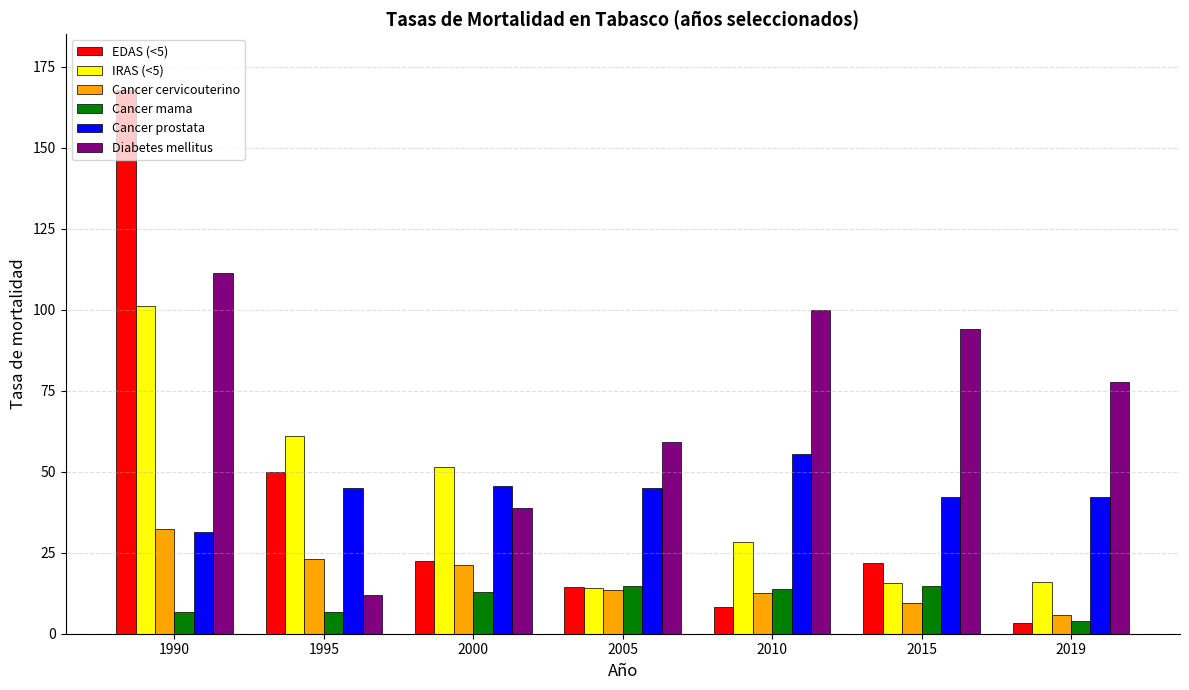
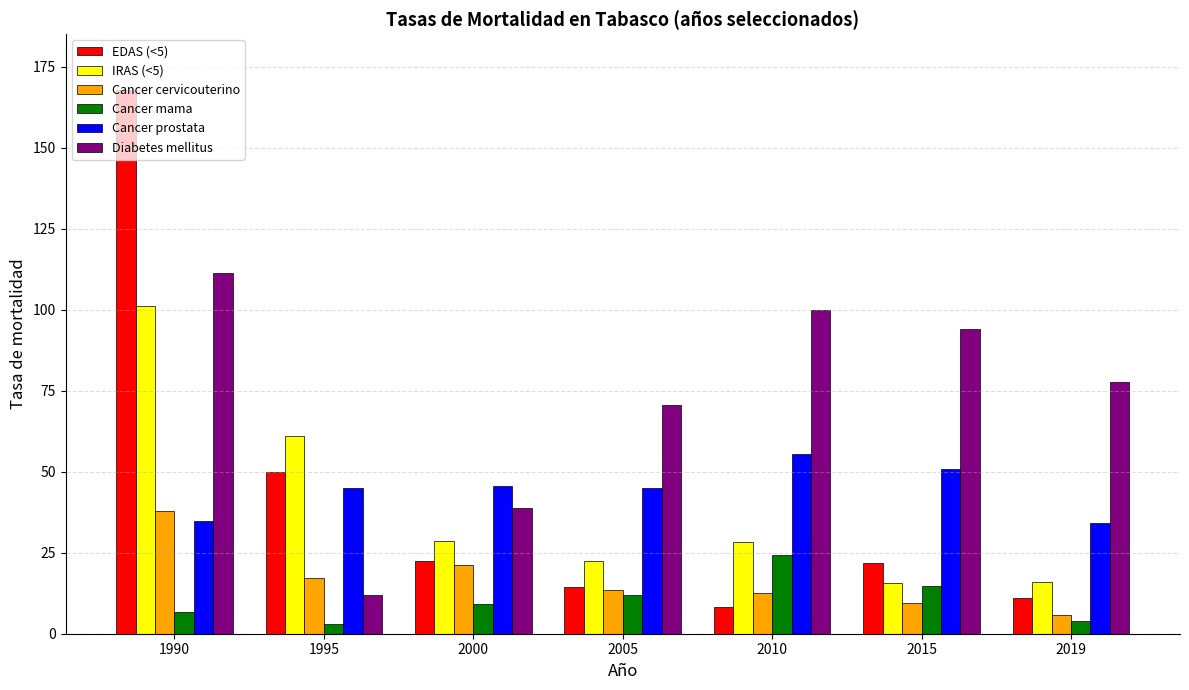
Cancer cervicouterino, 1990: 32 -> 38
Cancer prostata, 1990: 32 -> 35
Cancer cervicouterino, 1995: 23 -> 17
Cancer mama, 1995: 7 -> 3
IRAS (<5), 2000: 51 -> 29
Cancer mama, 2000: 13 -> 9
IRAS (<5), 2005: 14 -> 22
Cancer mama, 2005: 15 -> 12
Diabetes mellitus, 2005: 59 -> 71
Cancer mama, 2010: 14 -> 24
Cancer prostata, 2015: 42 -> 51
EDAS (<5), 2019: 3 -> 11
Cancer prostata, 2019: 42 -> 34
